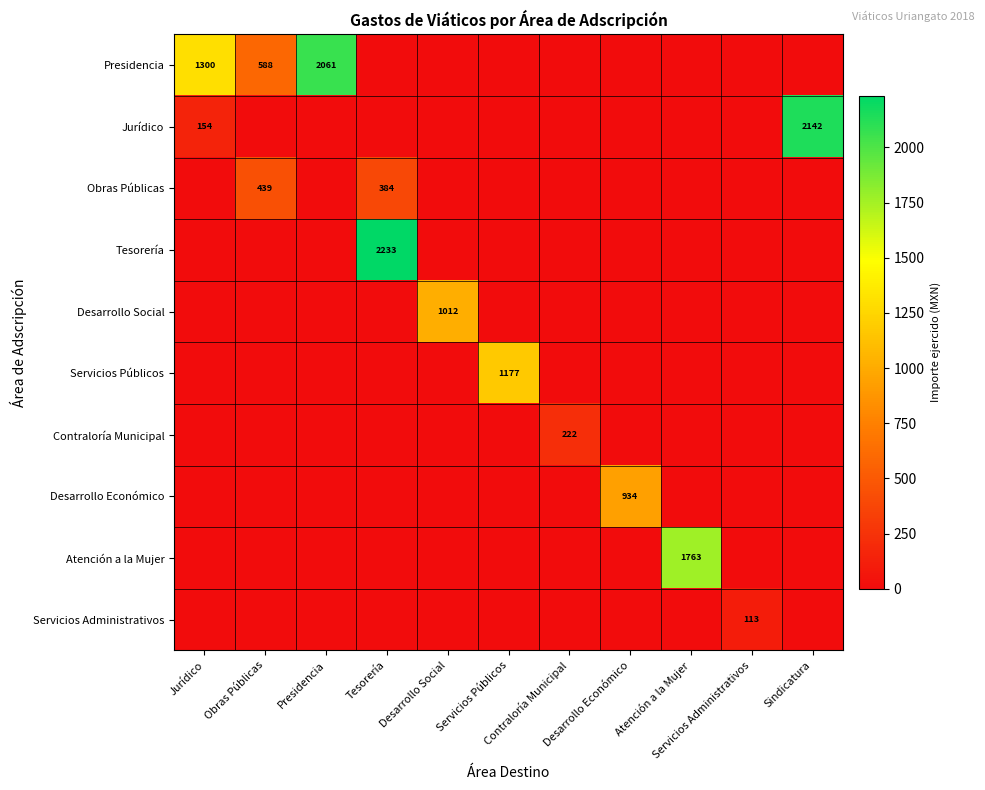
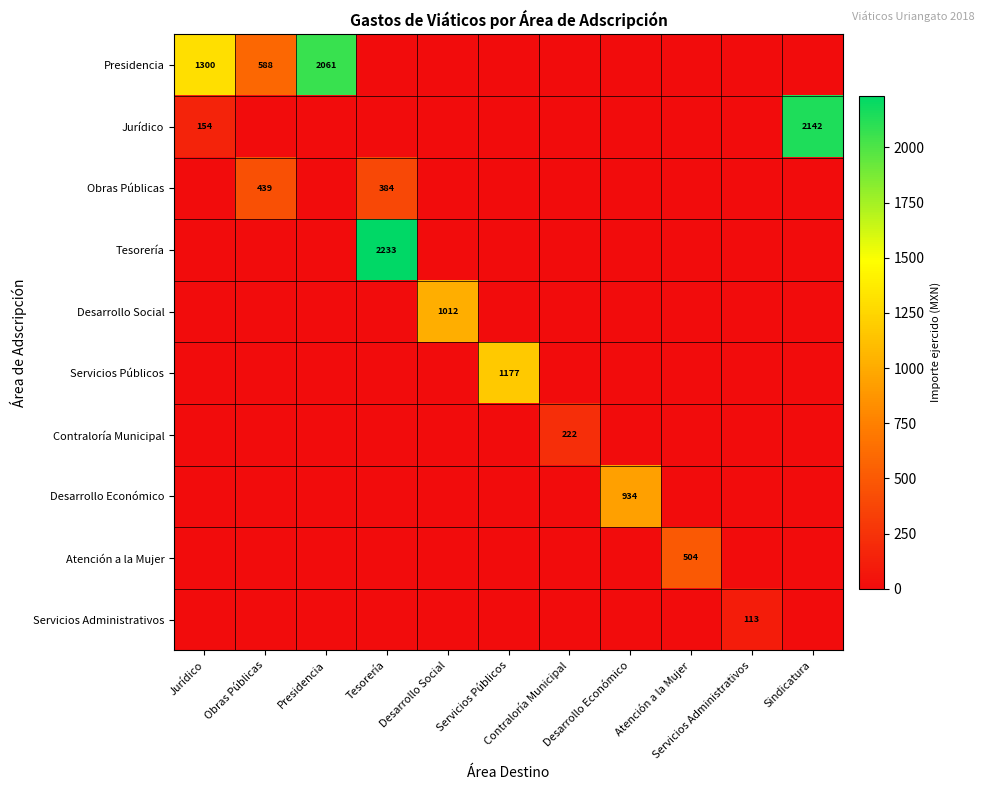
Atención a la Mujer, Atención a la Mujer: 1763 -> 504
